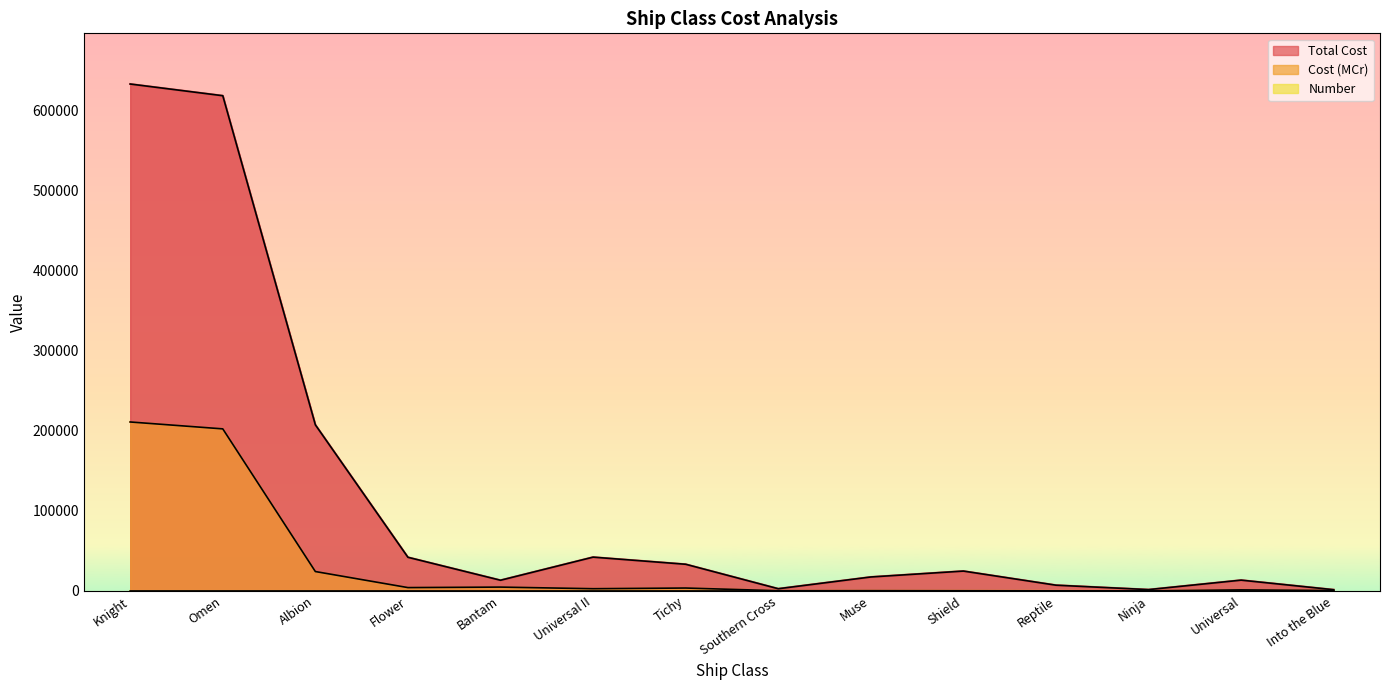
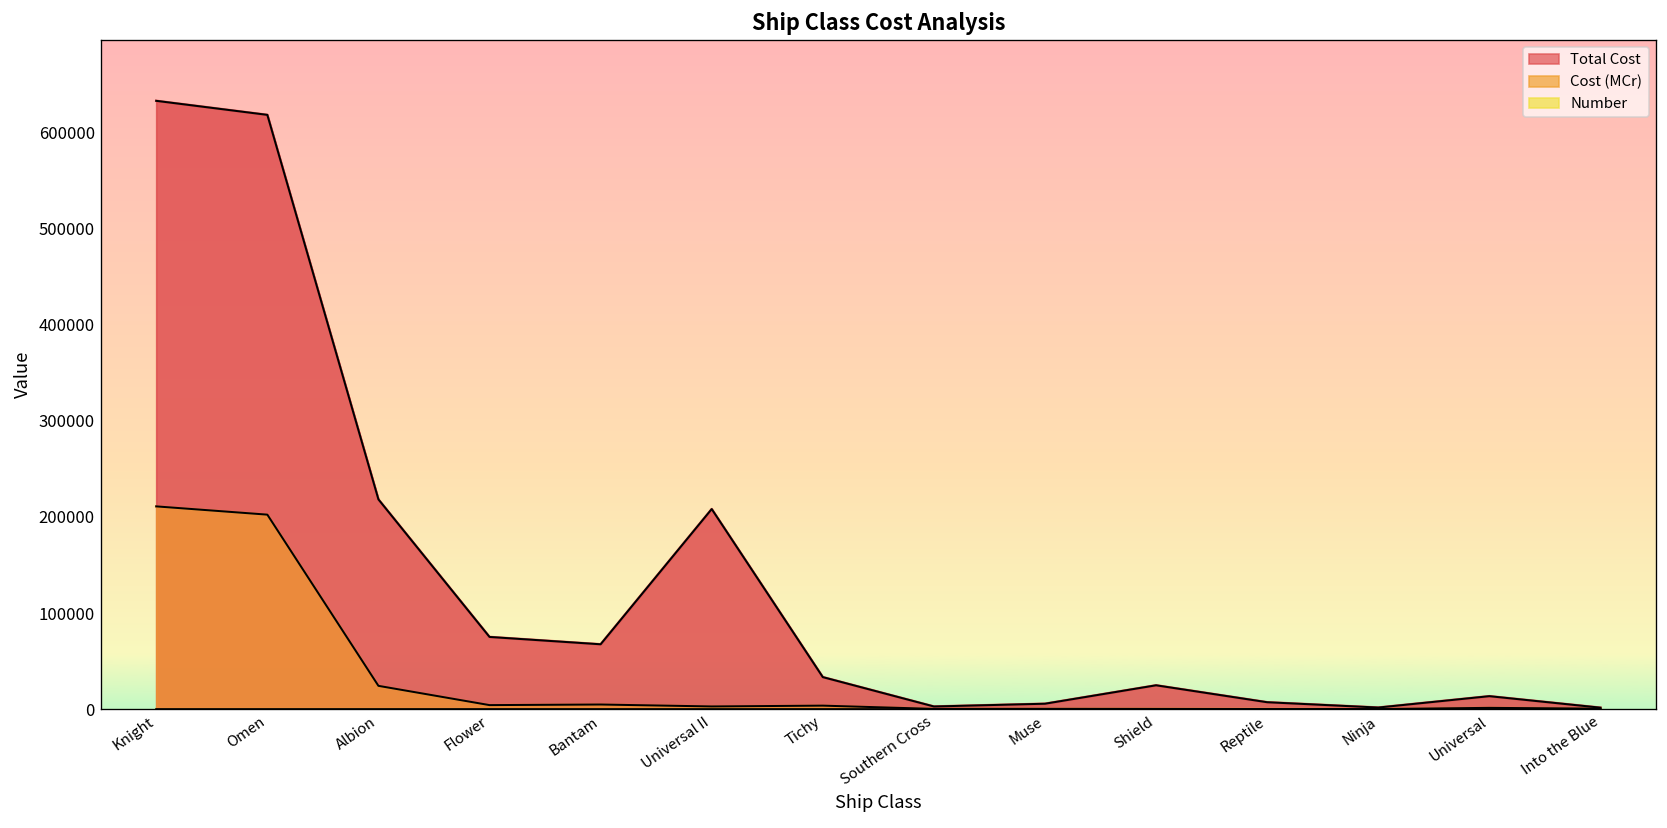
Total Cost, Albion: 210000 -> 220000
Total Cost, Flower: 40000 -> 80000
Total Cost, Bantam: 10000 -> 70000
Total Cost, Universal II: 40000 -> 210000
Total Cost, Muse: 20000 -> 10000
